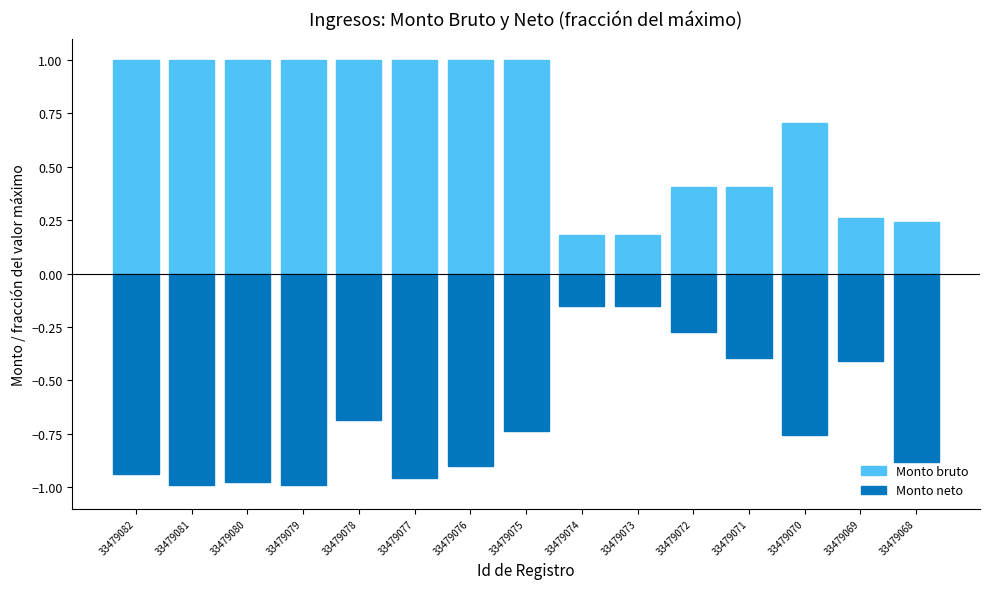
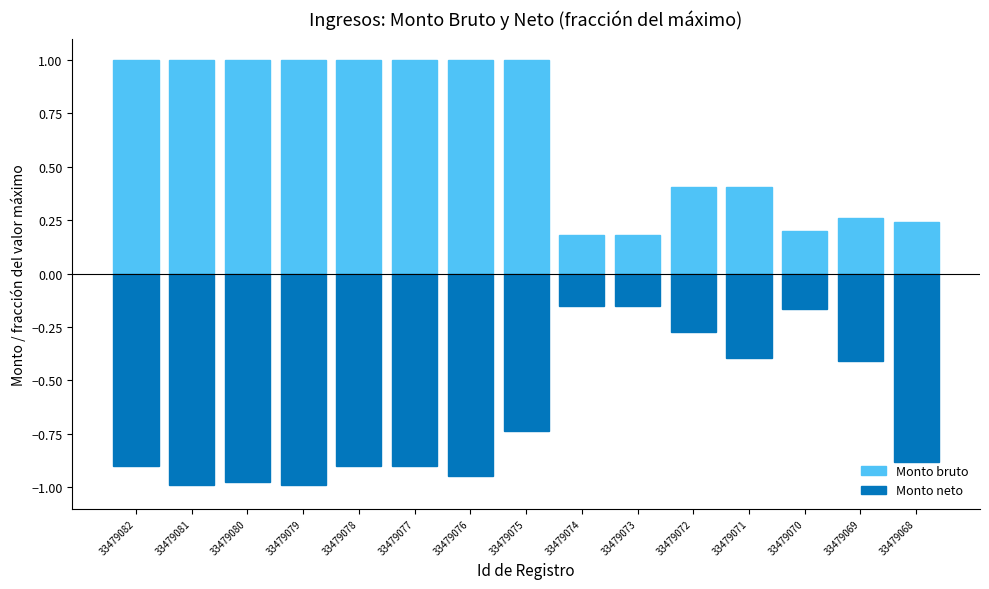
Monto neto, 33479082: -0.94 -> -0.90
Monto neto, 33479078: -0.68 -> -0.90
Monto neto, 33479077: -0.95 -> -0.90
Monto neto, 33479076: -0.90 -> -0.95
Monto bruto, 33479070: 0.71 -> 0.20
Monto neto, 33479070: -0.75 -> -0.16
